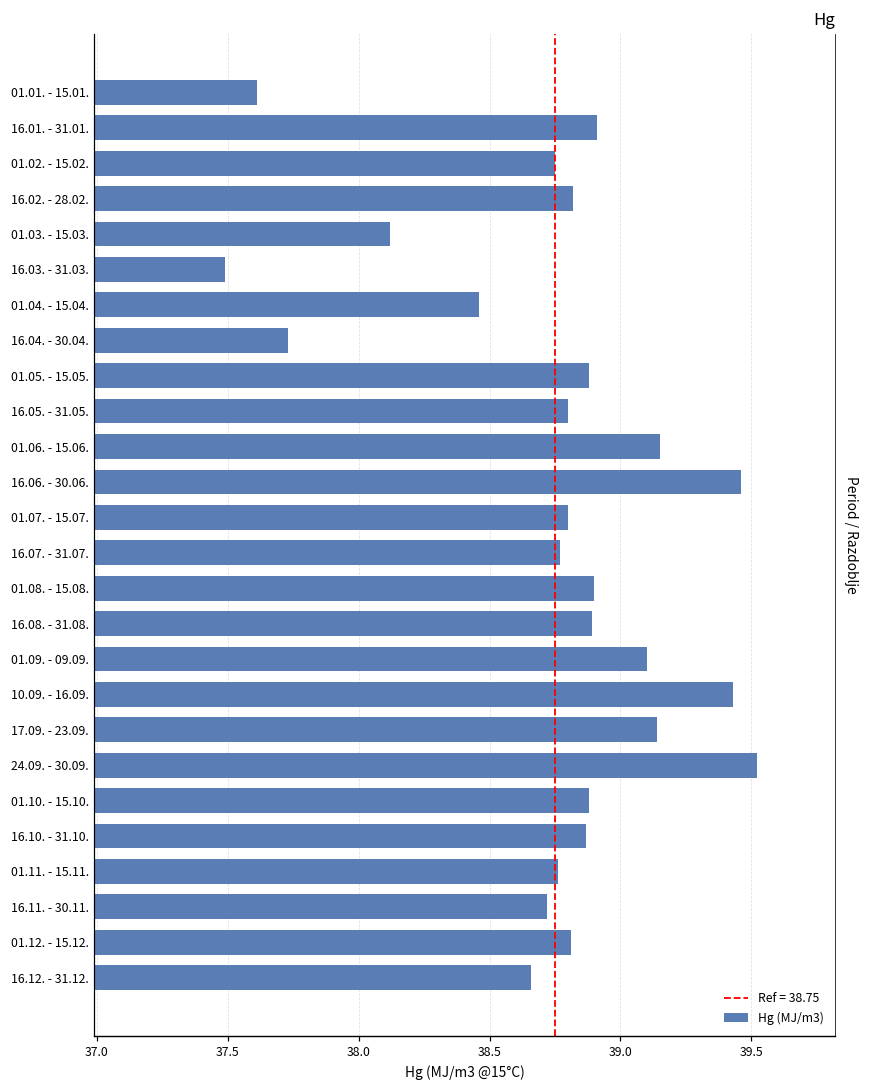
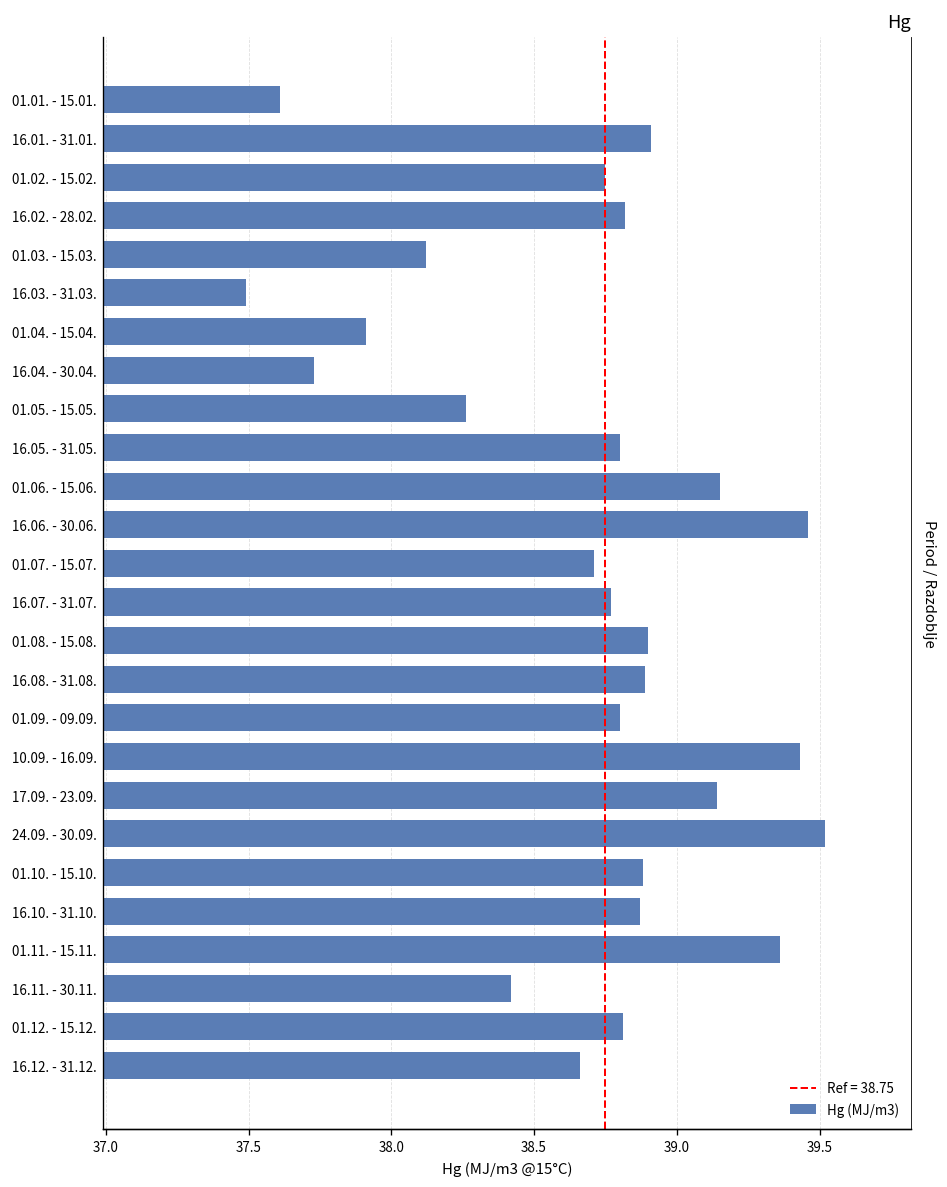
01.04. - 15.04.: 38.46 -> 37.91
01.05. - 15.05.: 38.88 -> 38.26
01.07. - 15.07.: 38.80 -> 38.71
01.09. - 09.09.: 39.1 -> 38.8
01.11. - 15.11.: 38.76 -> 39.36
16.11. - 30.11.: 38.72 -> 38.42
